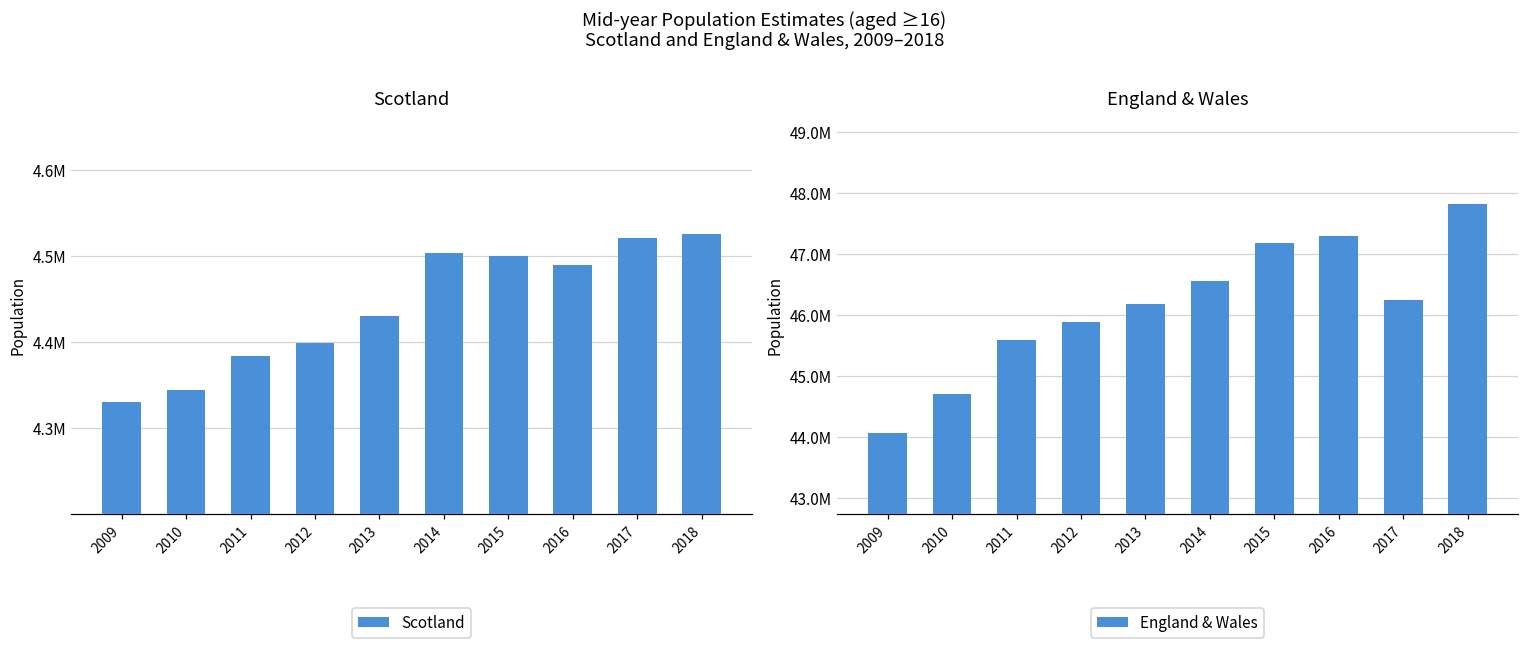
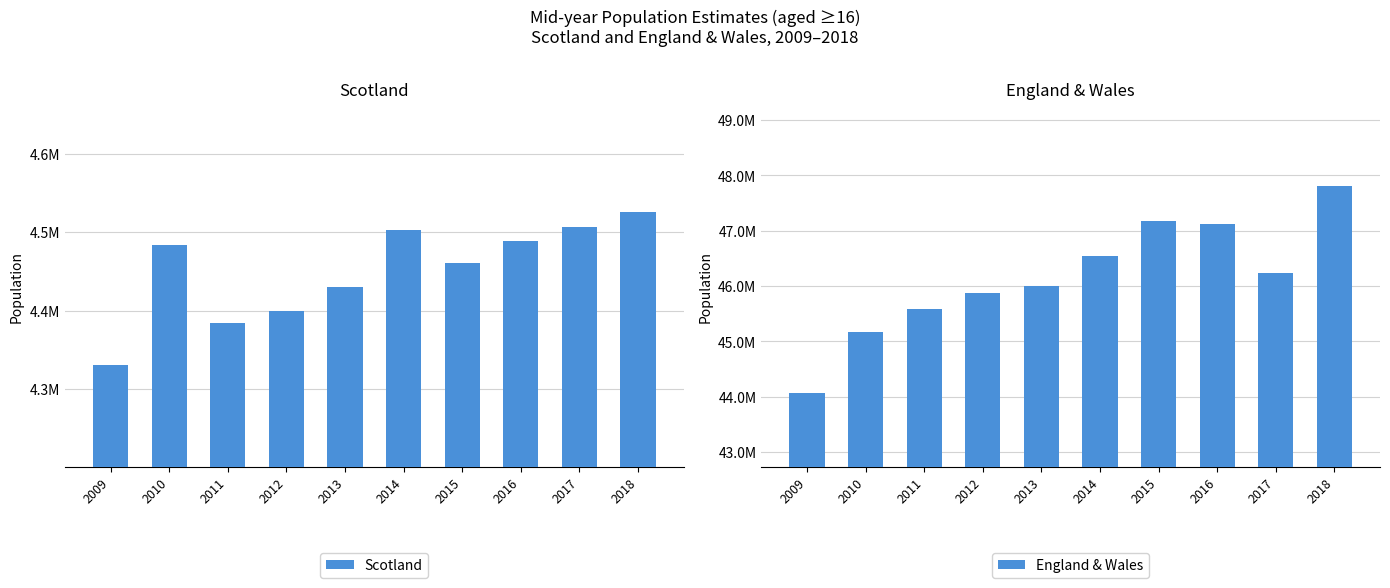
Scotland, 2010: 4340000 -> 4480000
Scotland, 2015: 4500000 -> 4460000
Scotland, 2017: 4520000 -> 4510000
England & Wales, 2010: 44700000 -> 45200000
England & Wales, 2013: 46200000 -> 46000000
England & Wales, 2016: 47300000 -> 47100000
